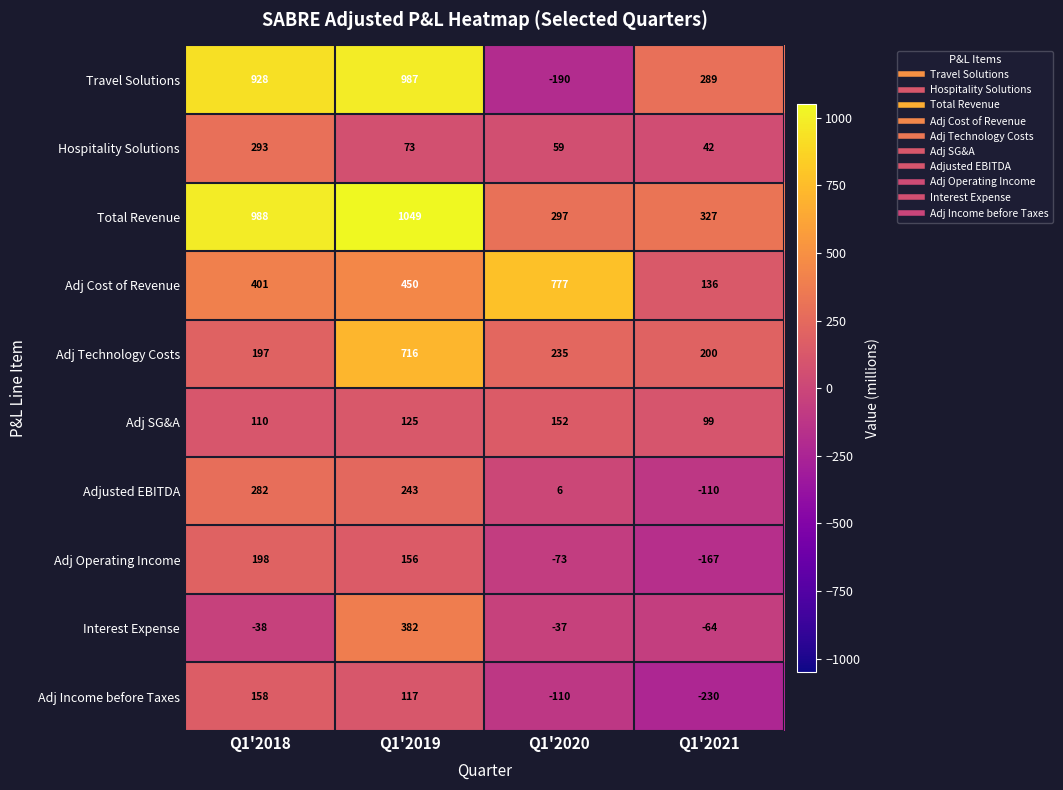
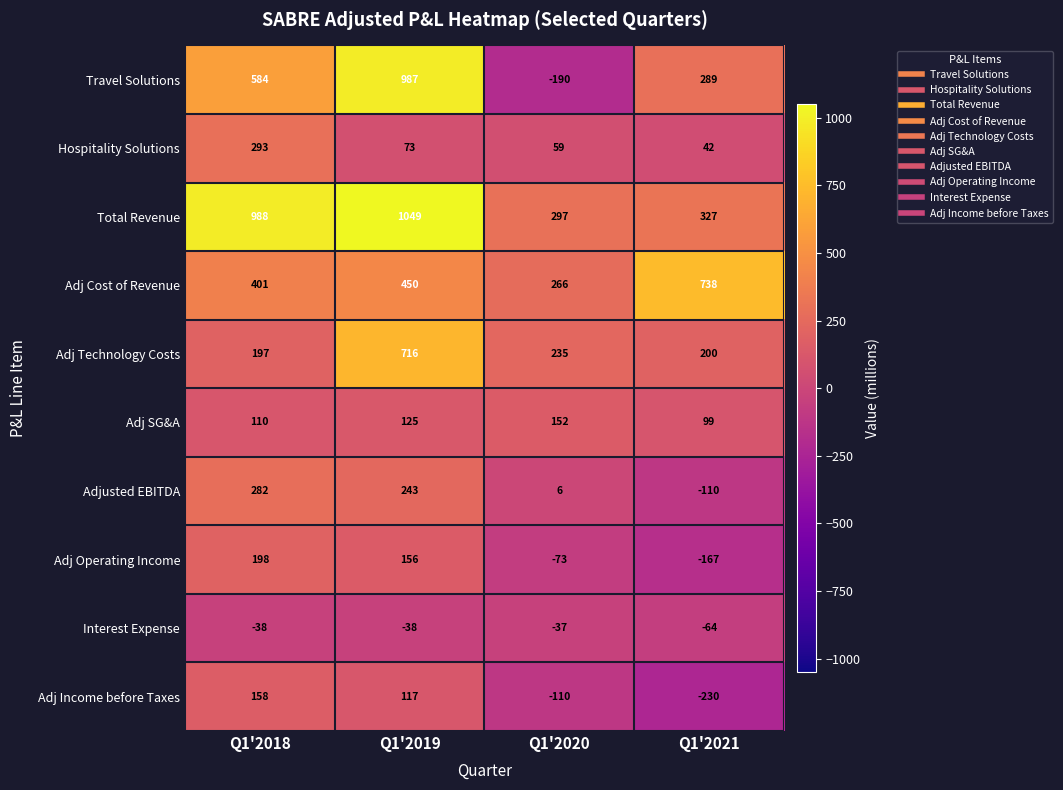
Travel Solutions, Q1'2018: 928 -> 584
Adj Cost of Revenue, Q1'2020: 777 -> 266
Adj Cost of Revenue, Q1'2021: 136 -> 738
Interest Expense, Q1'2019: 382 -> -38
